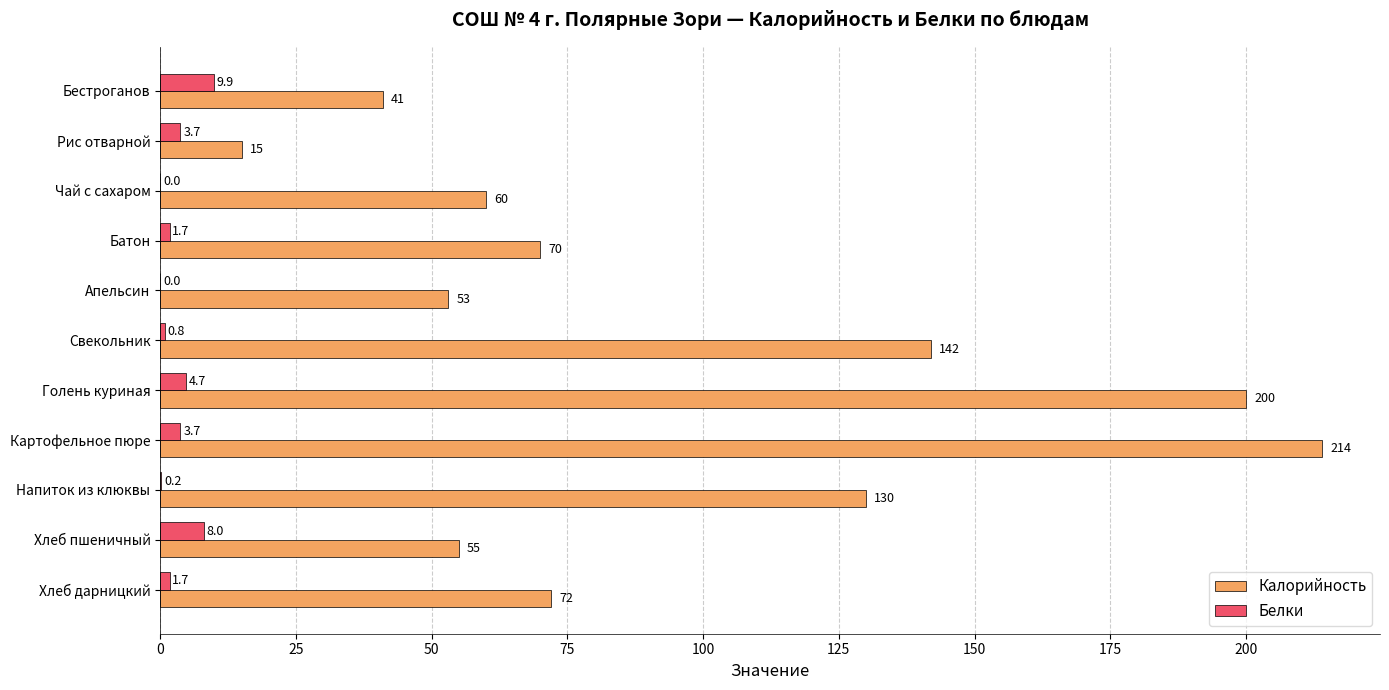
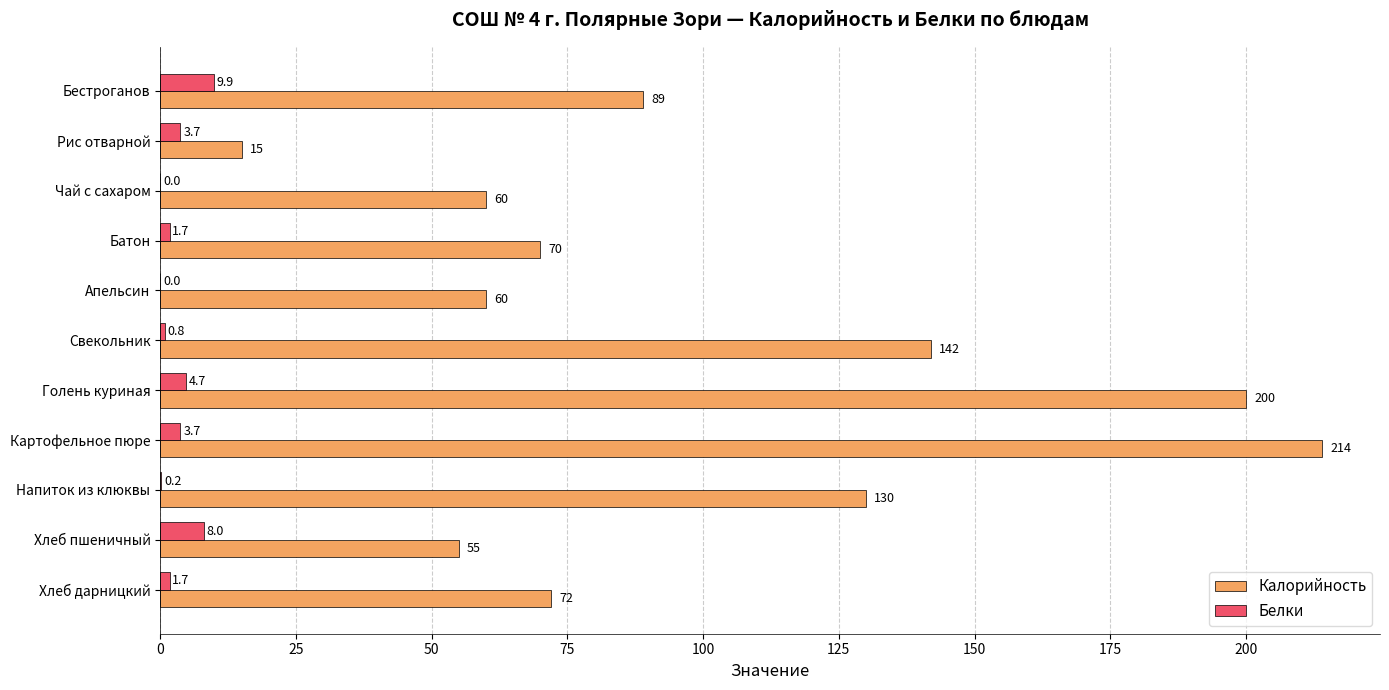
Калорийность, Бестроганов: 41 -> 89
Калорийность, Апельсин: 53 -> 60
